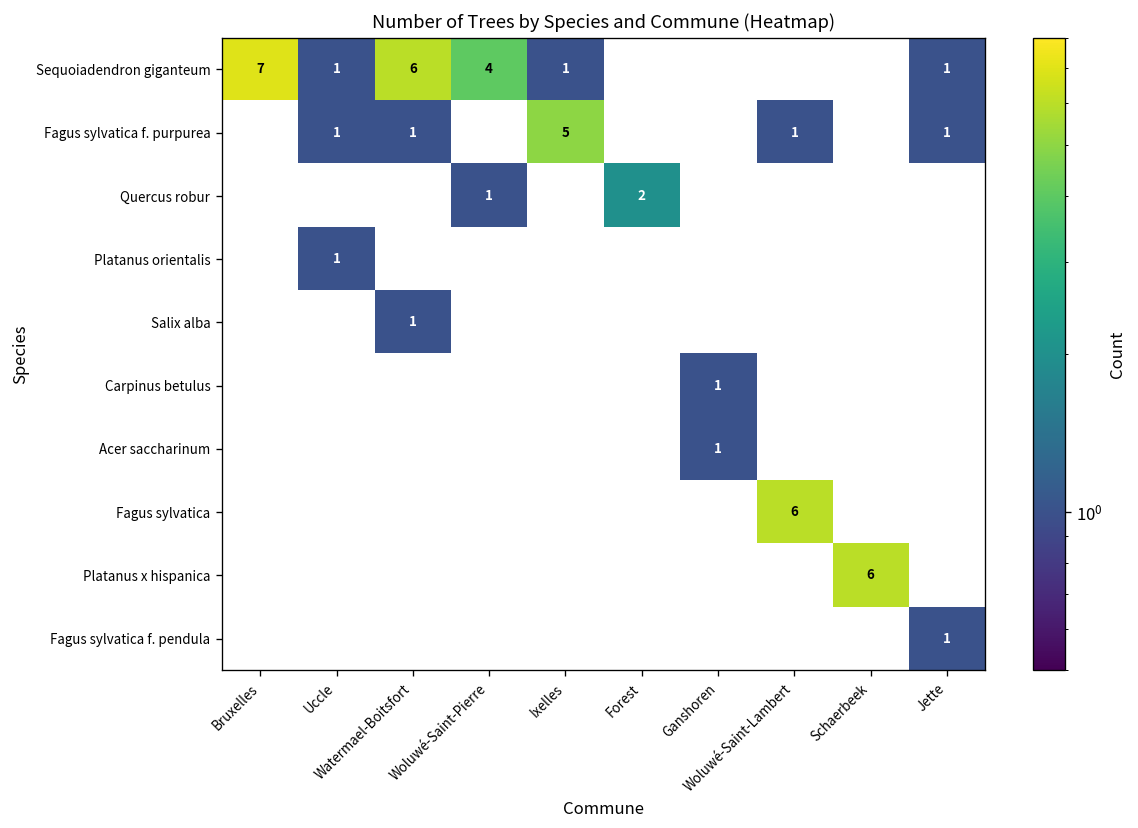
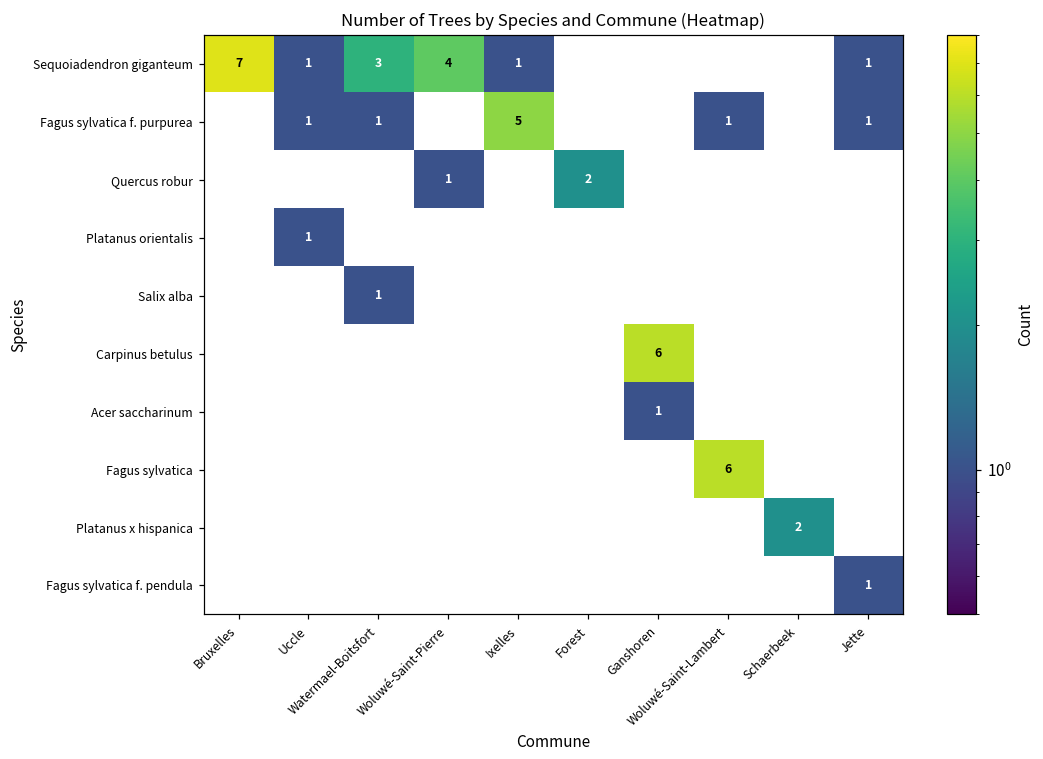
Sequoiadendron giganteum, Watermael-Boitsfort: 6 -> 3
Carpinus betulus, Ganshoren: 1 -> 6
Platanus x hispanica, Schaerbeek: 6 -> 2
